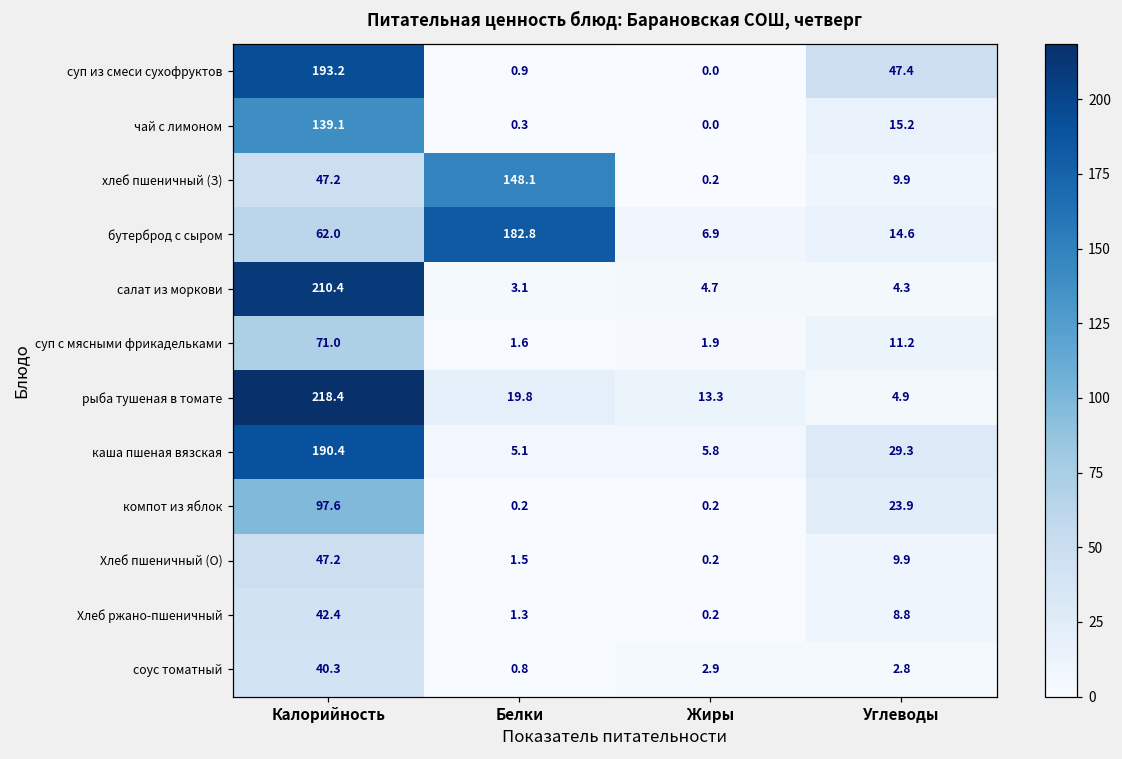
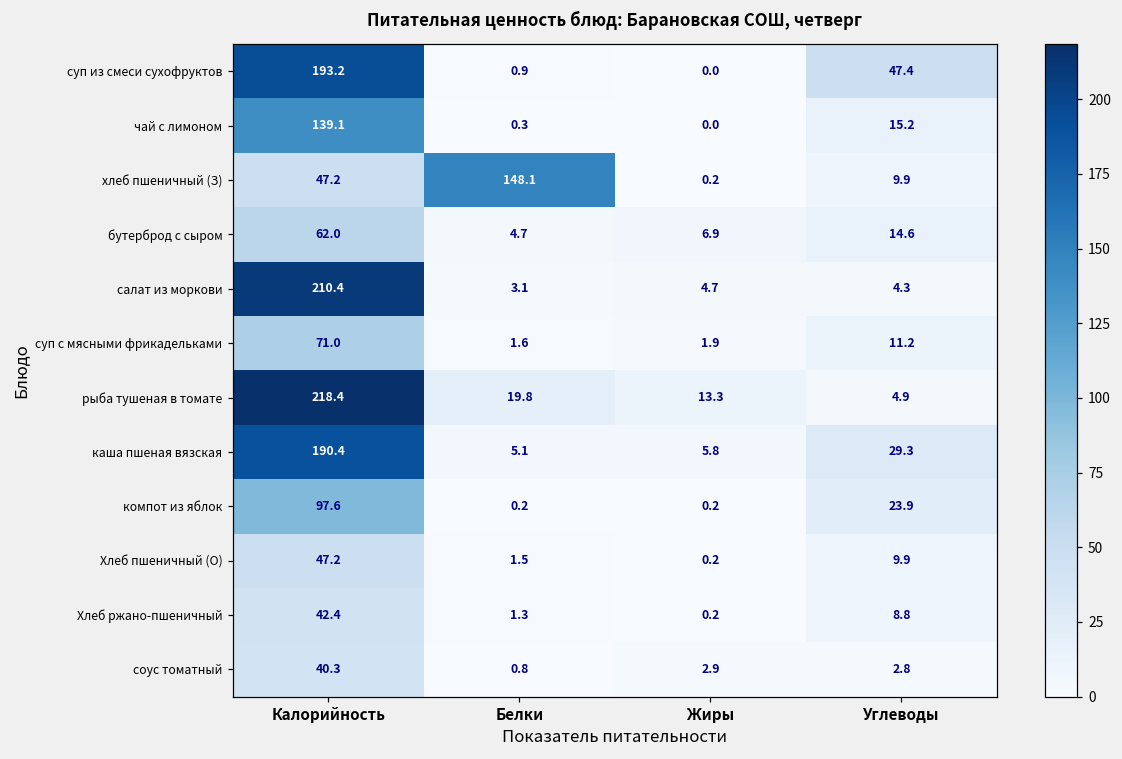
бутерброд с сыром, Белки: 182.8 -> 4.7
